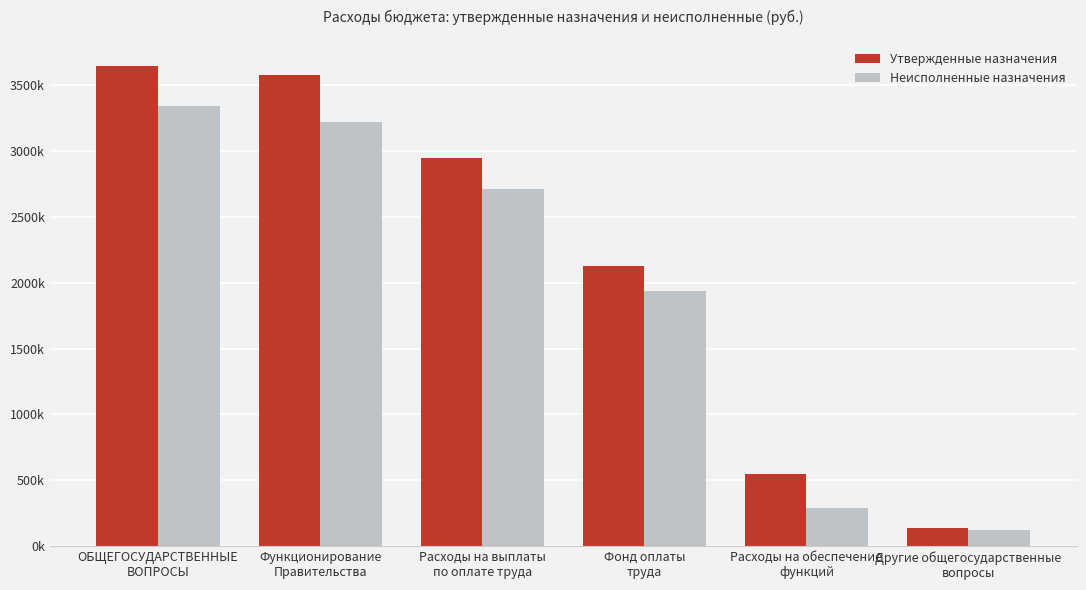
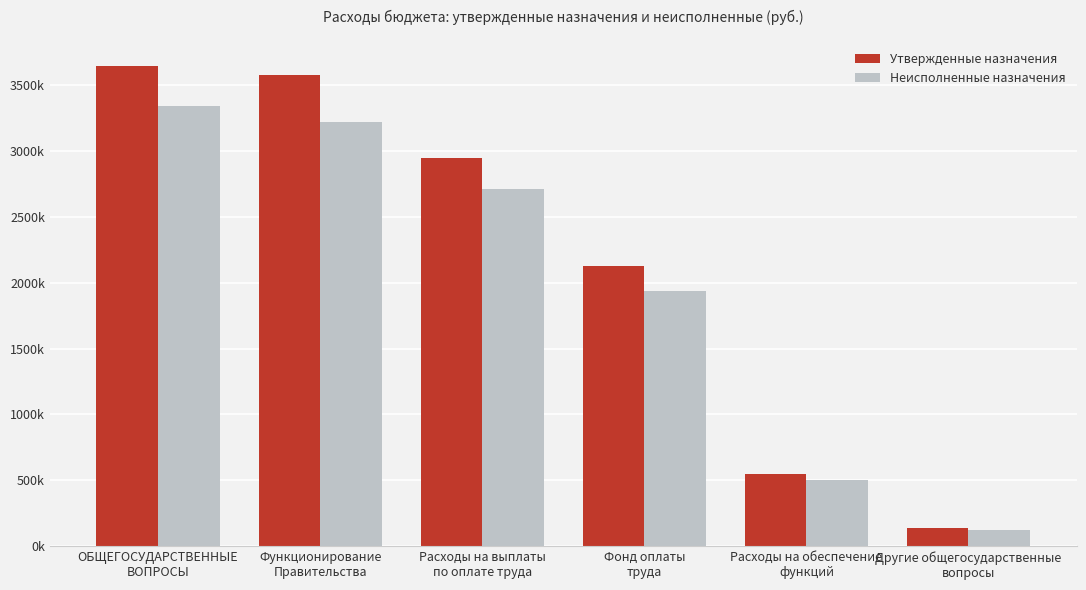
Неисполненные назначения, Расходы на обеспечение функций: 290000 -> 510000
